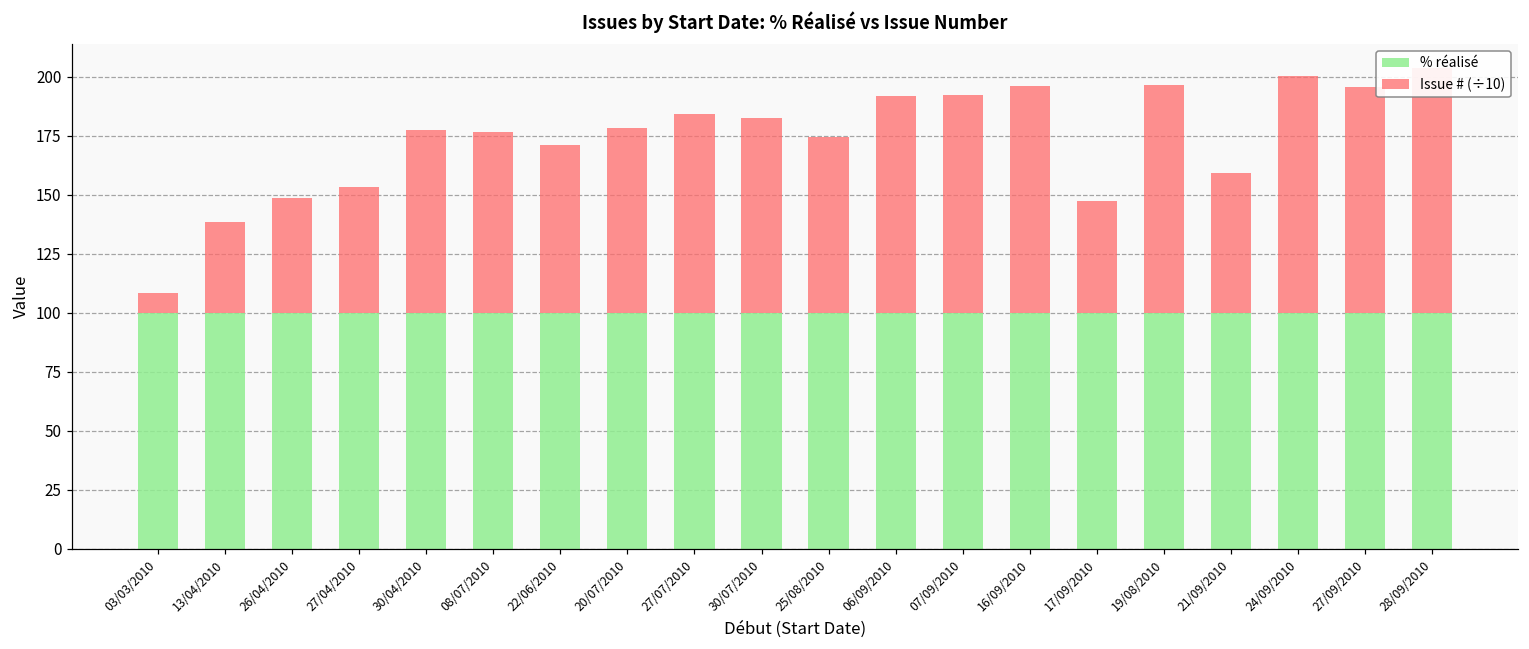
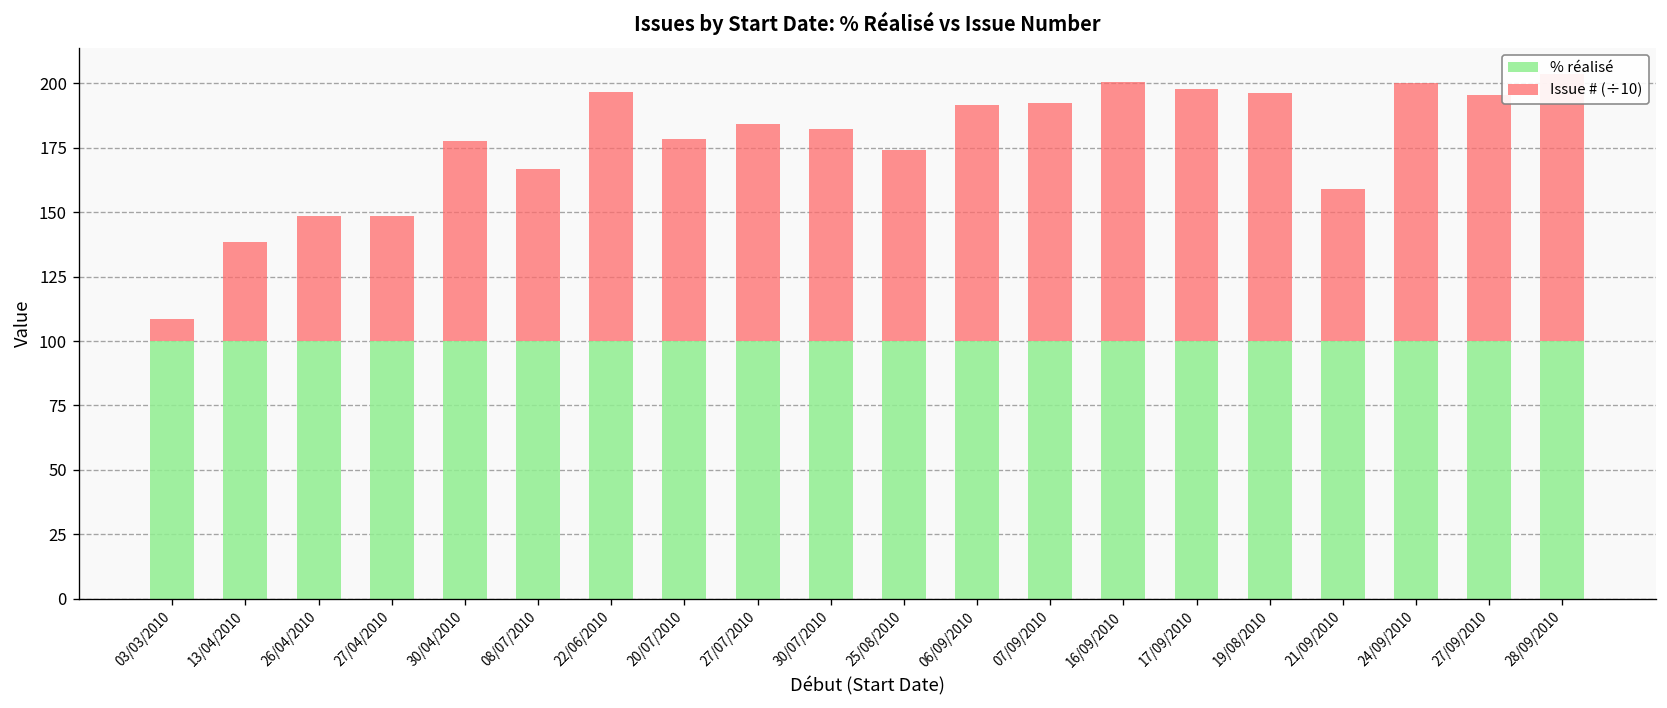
Issue # (÷10), 27/04/2010: 53 -> 49
Issue # (÷10), 08/07/2010: 76 -> 67
Issue # (÷10), 22/06/2010: 71 -> 97
Issue # (÷10), 16/09/2010: 96 -> 101
Issue # (÷10), 17/09/2010: 47 -> 98
